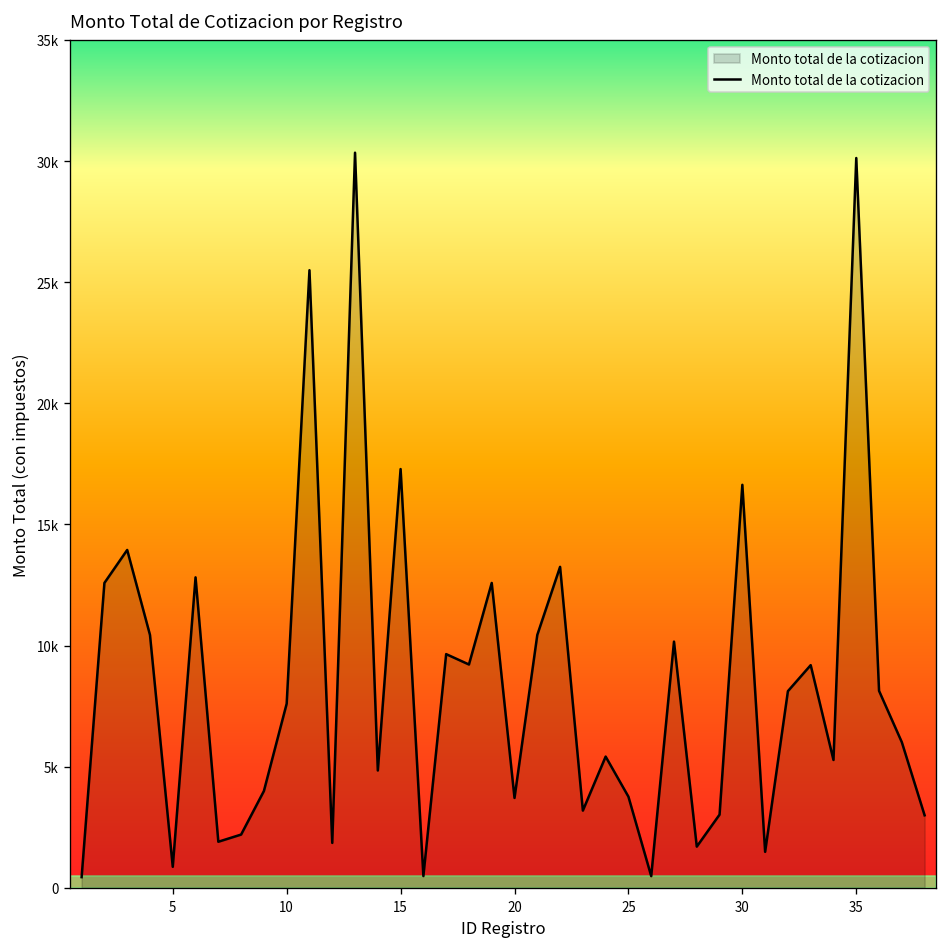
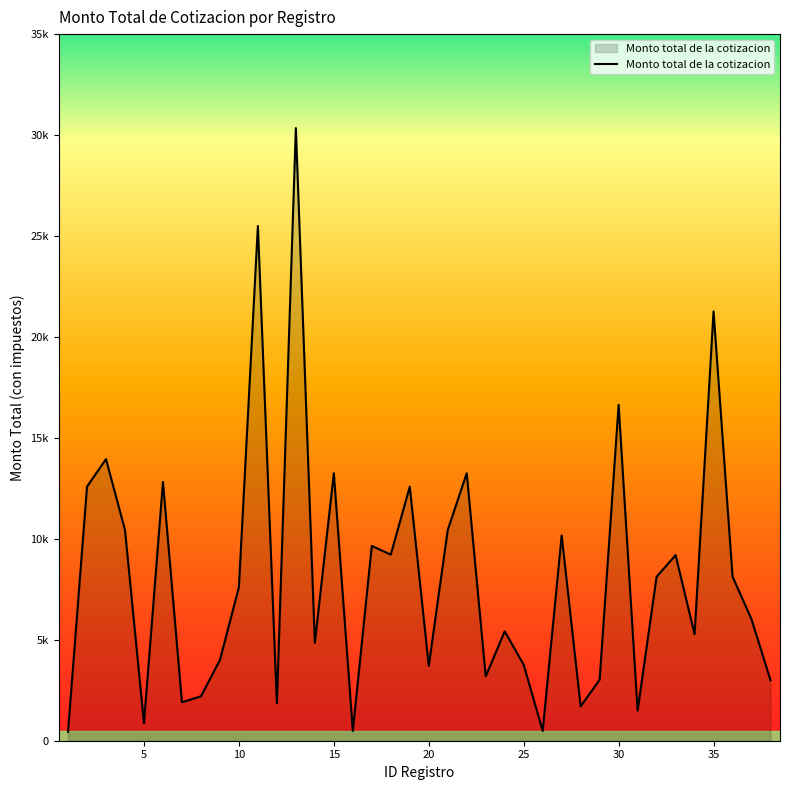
15: 17300 -> 13300
35: 30100 -> 21300
